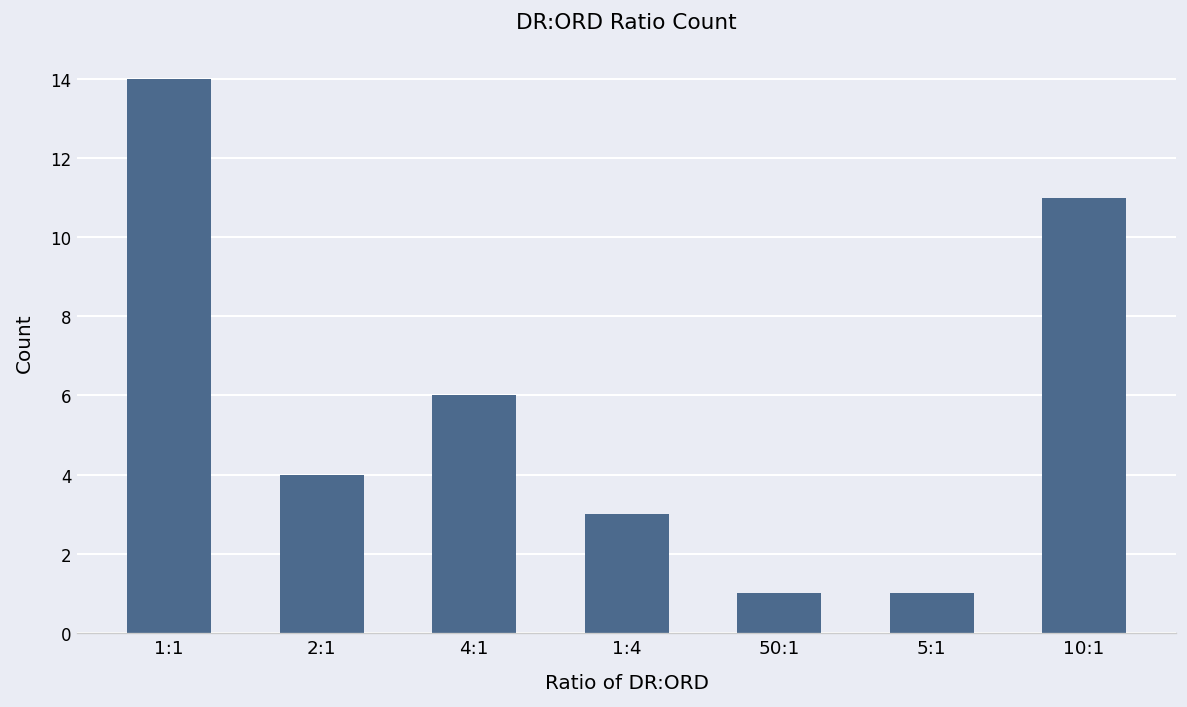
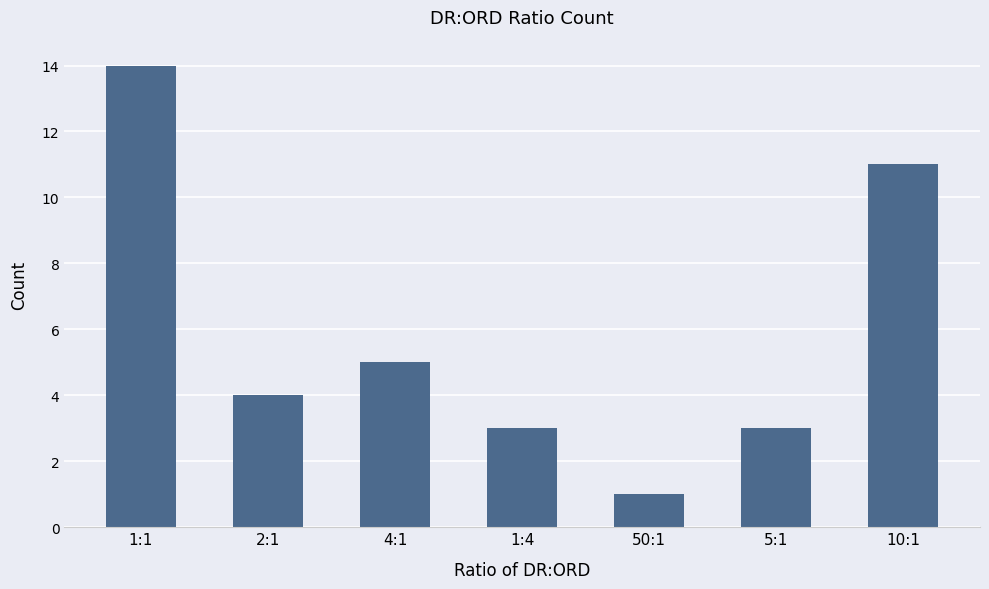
4:1: 6 -> 5
5:1: 1 -> 3
